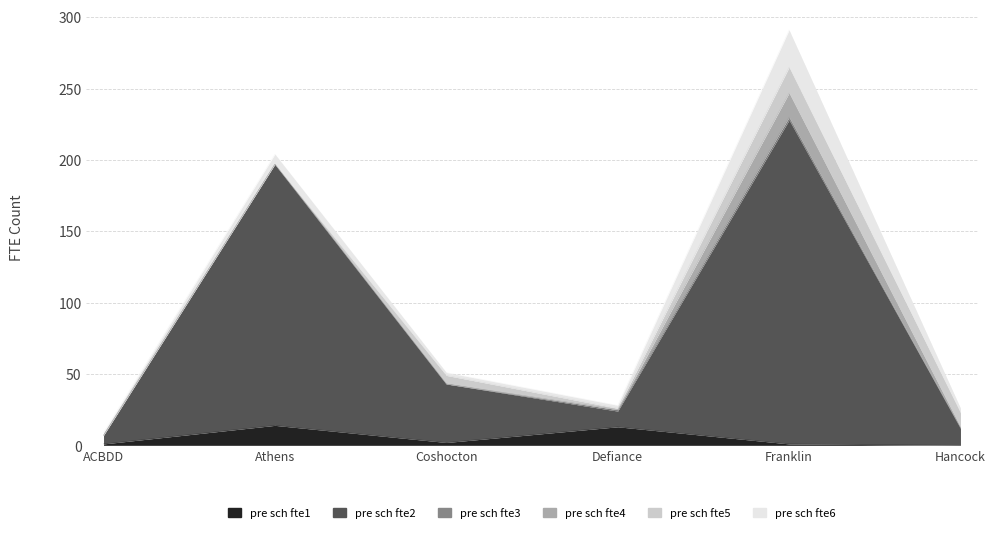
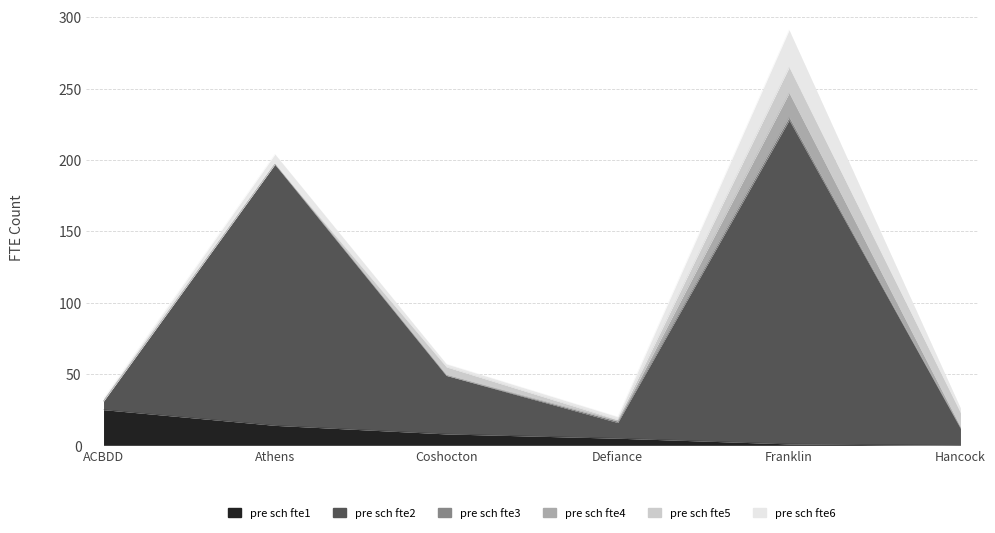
pre sch fte1, ACBDD: 1 -> 25
pre sch fte1, Coshocton: 2 -> 8
pre sch fte1, Defiance: 13 -> 5
